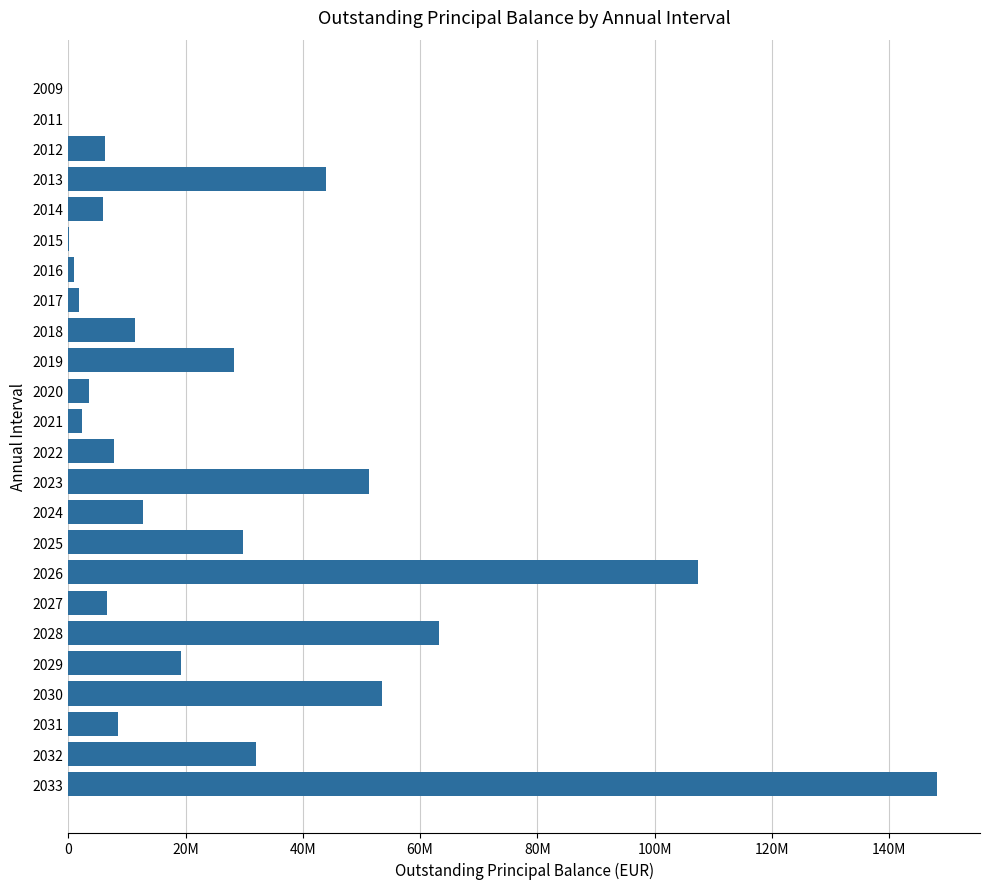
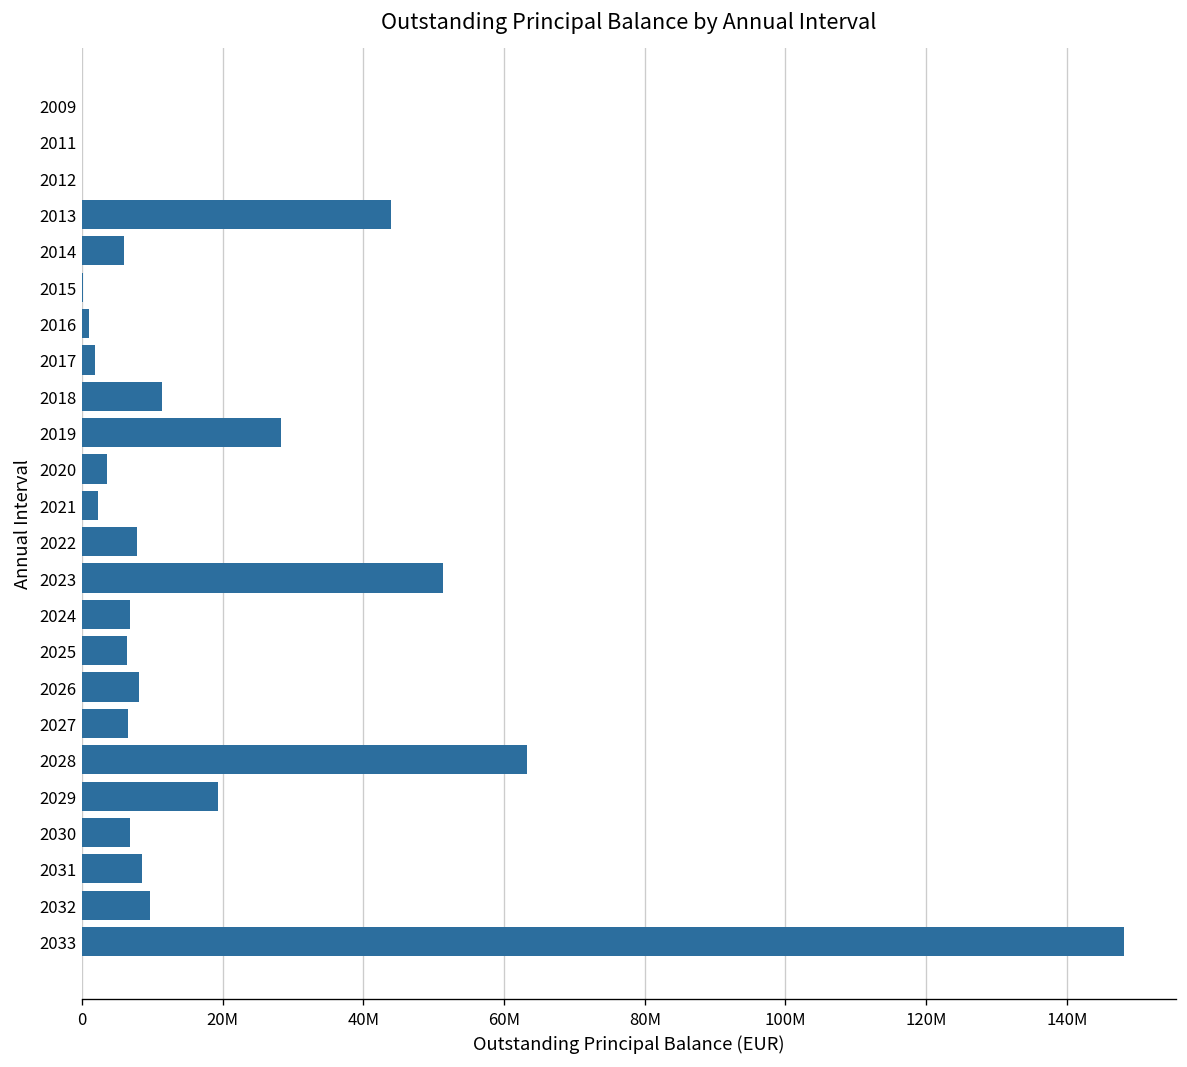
2012: 6000000 -> 0
2024: 13000000 -> 7000000
2025: 30000000 -> 6000000
2026: 107000000 -> 8000000
2030: 53000000 -> 7000000
2032: 32000000 -> 10000000
